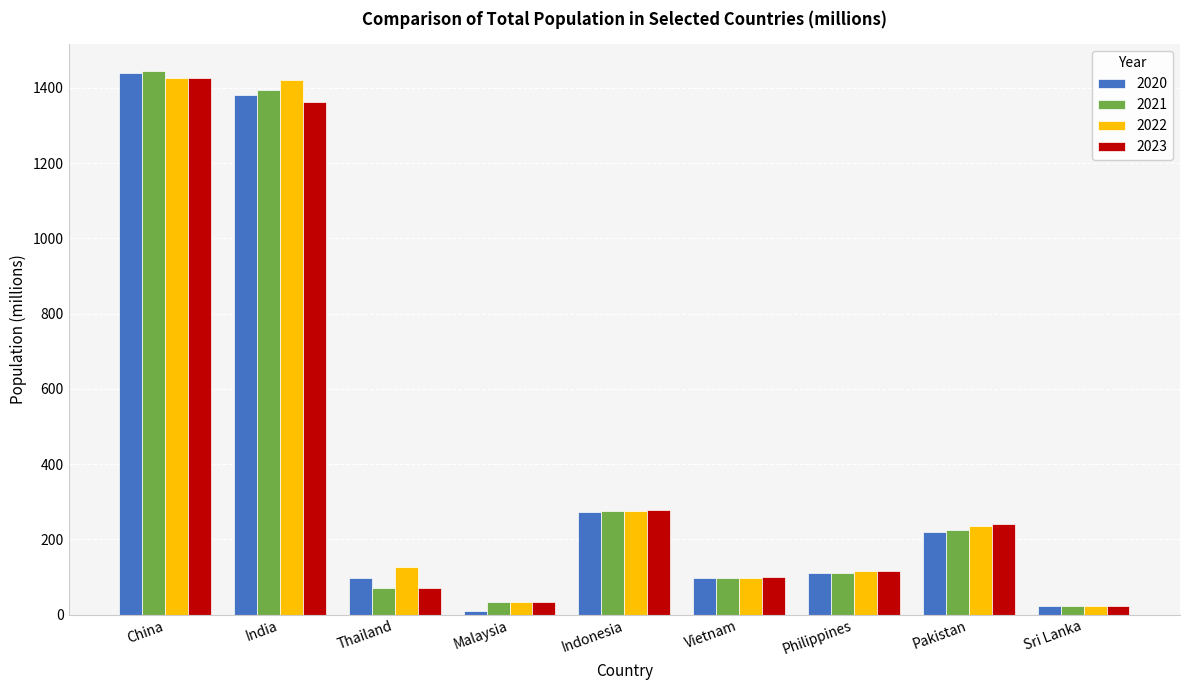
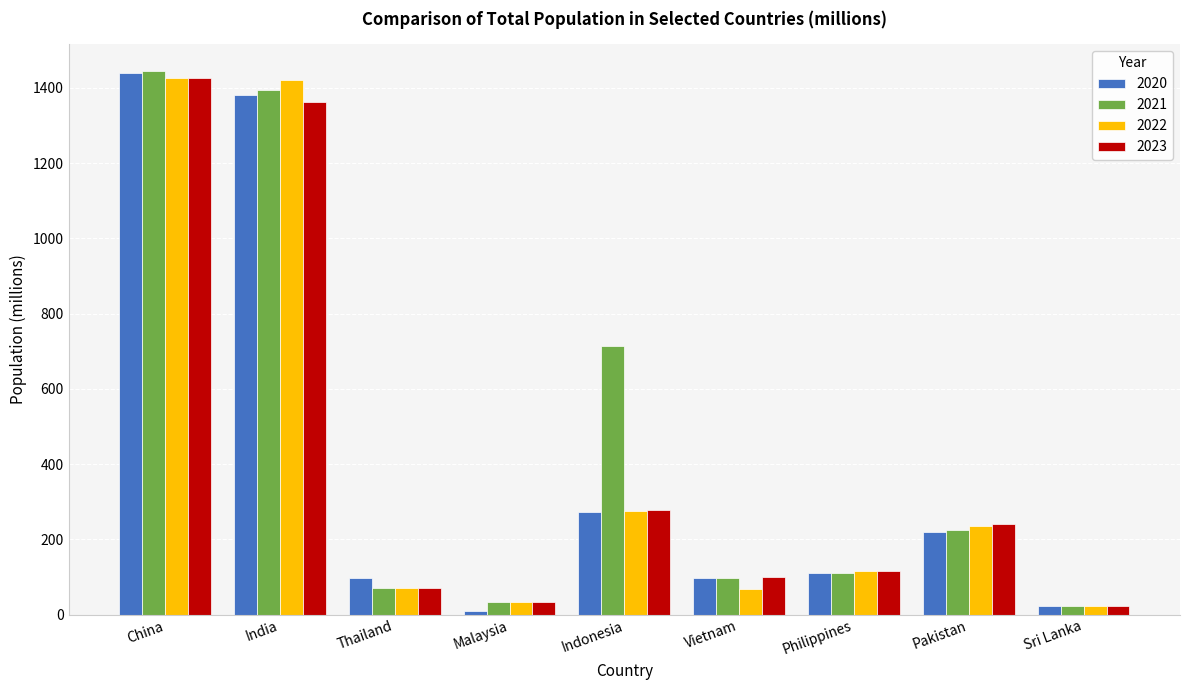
2022, Thailand: 130 -> 70
2021, Indonesia: 280 -> 710
2022, Vietnam: 100 -> 70
